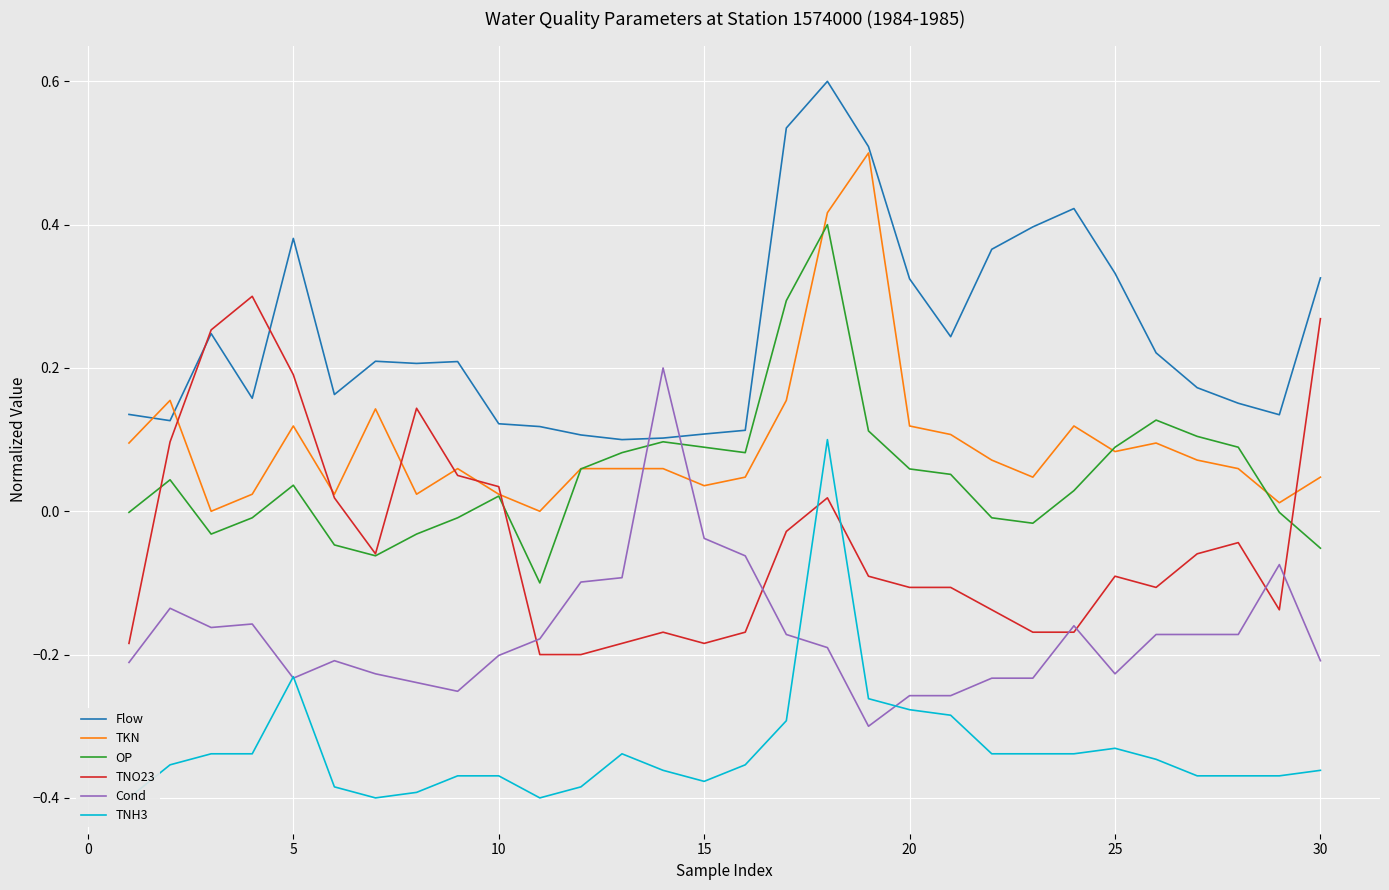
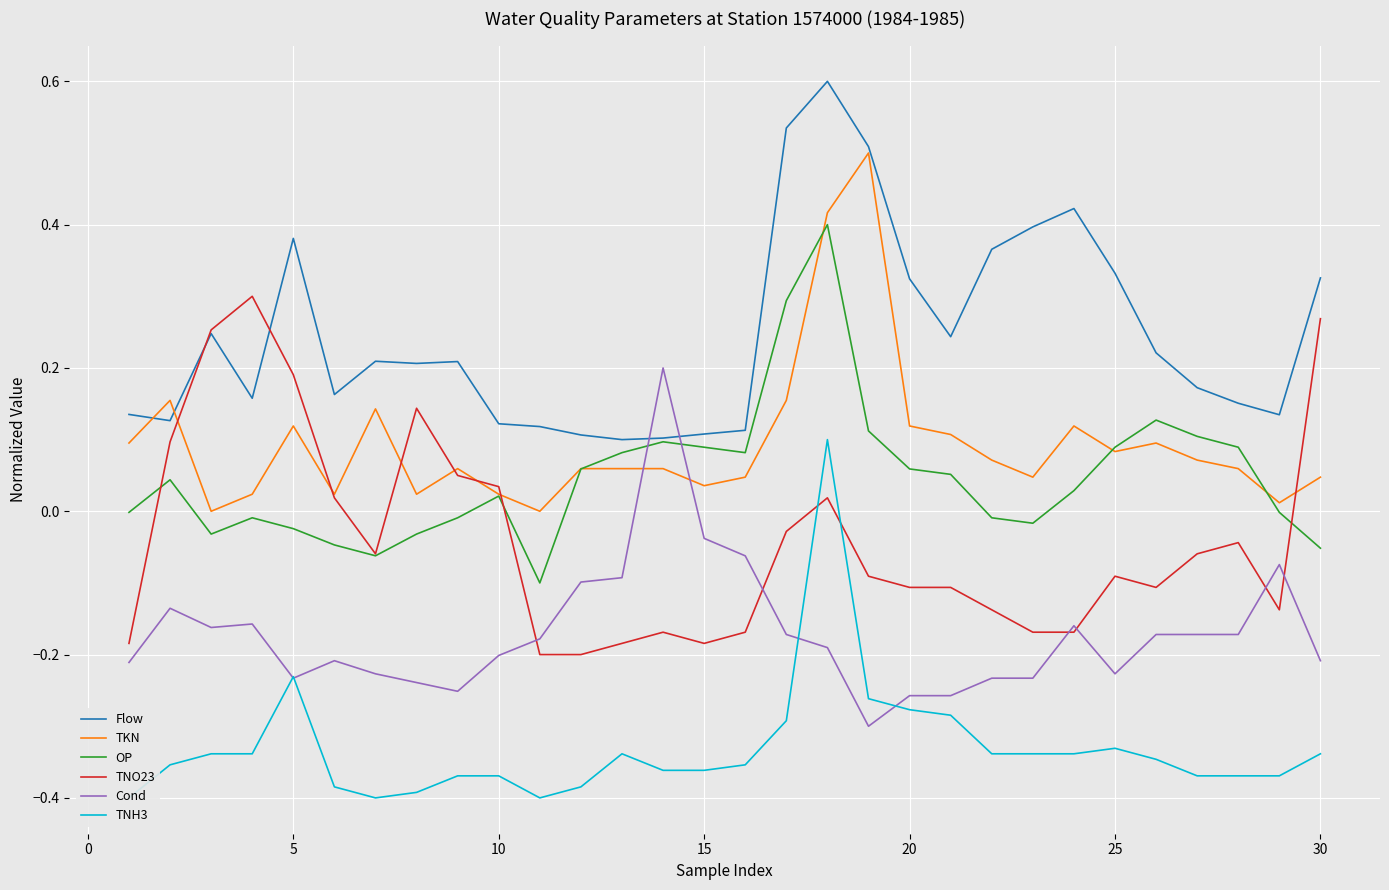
OP, 5: 0.04 -> -0.02
TNH3, 15: -0.38 -> -0.36
TNH3, 30: -0.36 -> -0.34
